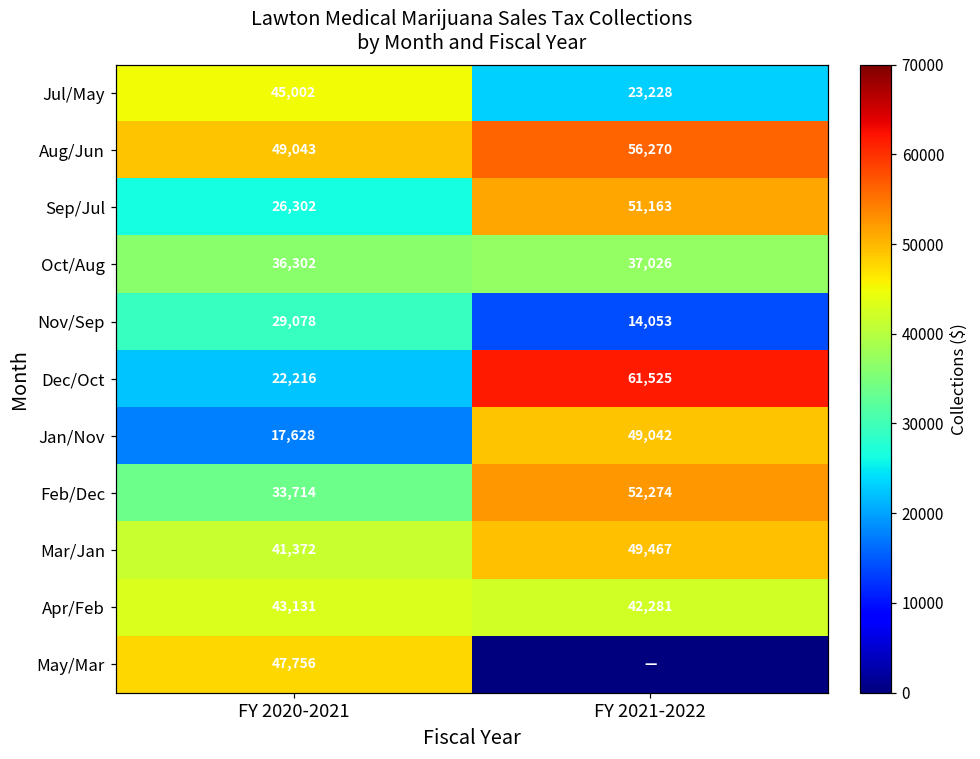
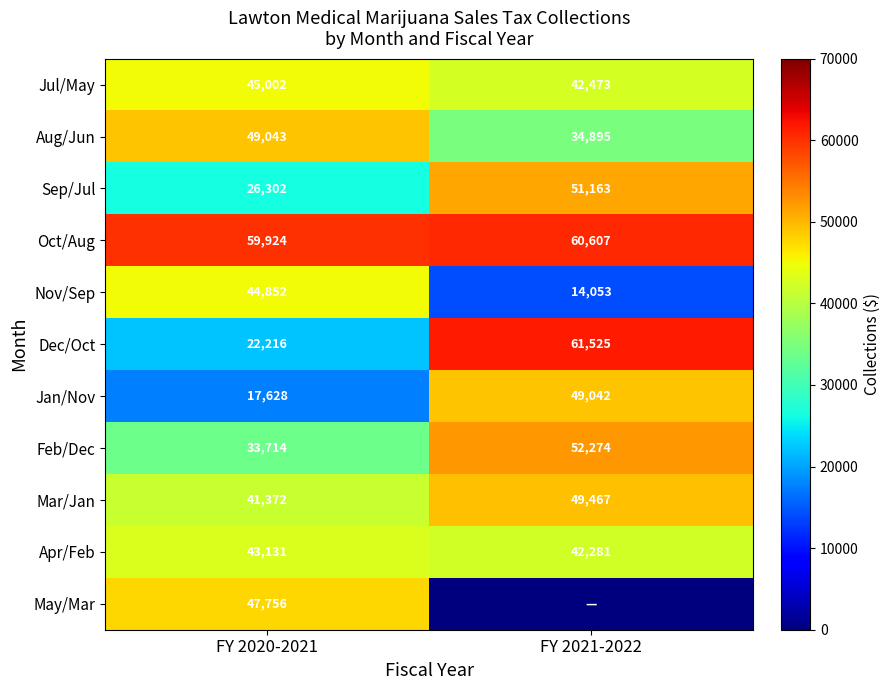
Jul/May, FY 2021-2022: 23,228 -> 42,473
Aug/Jun, FY 2021-2022: 56,270 -> 34,895
Oct/Aug, FY 2020-2021: 36,302 -> 59,924
Oct/Aug, FY 2021-2022: 37,026 -> 60,607
Nov/Sep, FY 2020-2021: 29,078 -> 44,852
